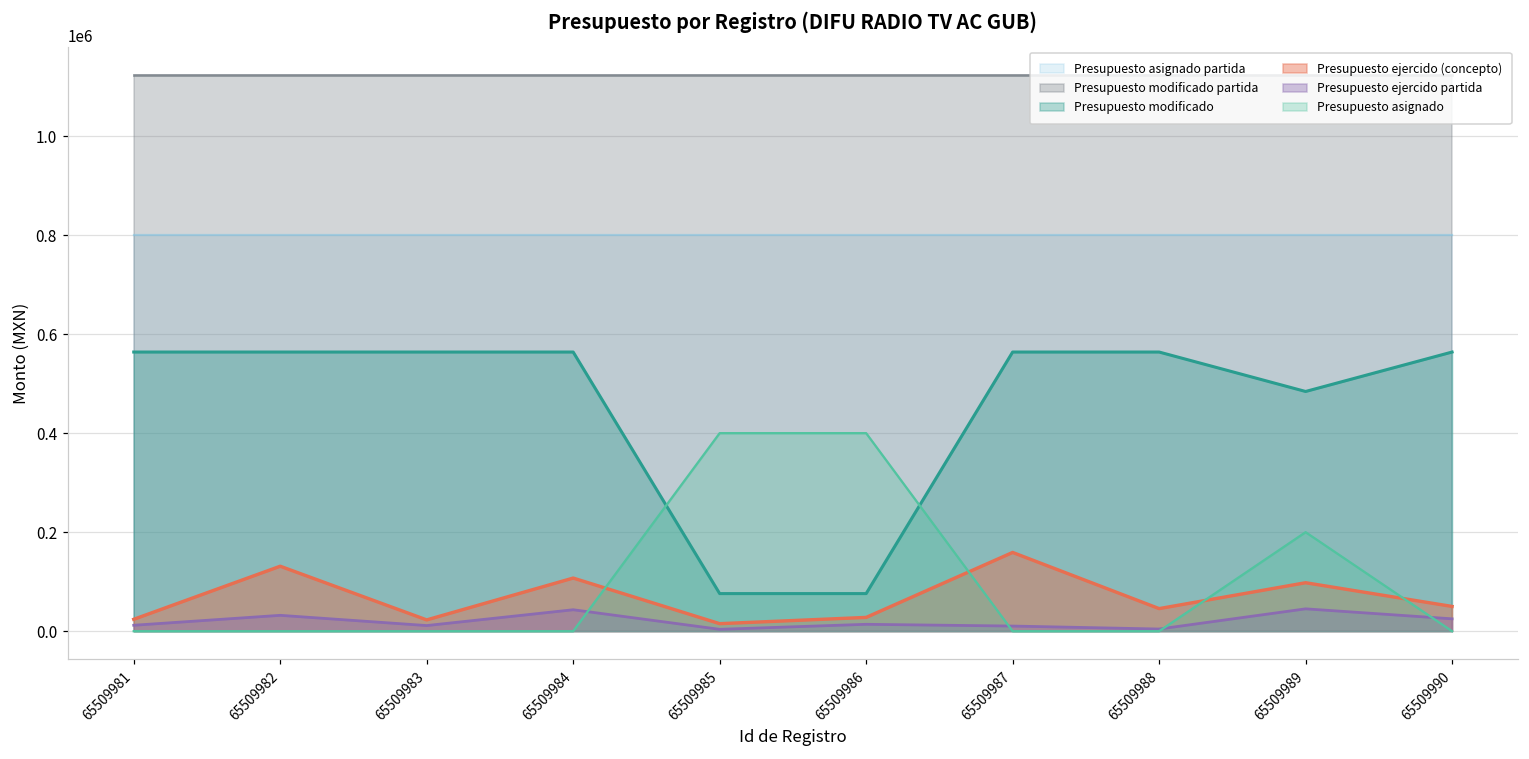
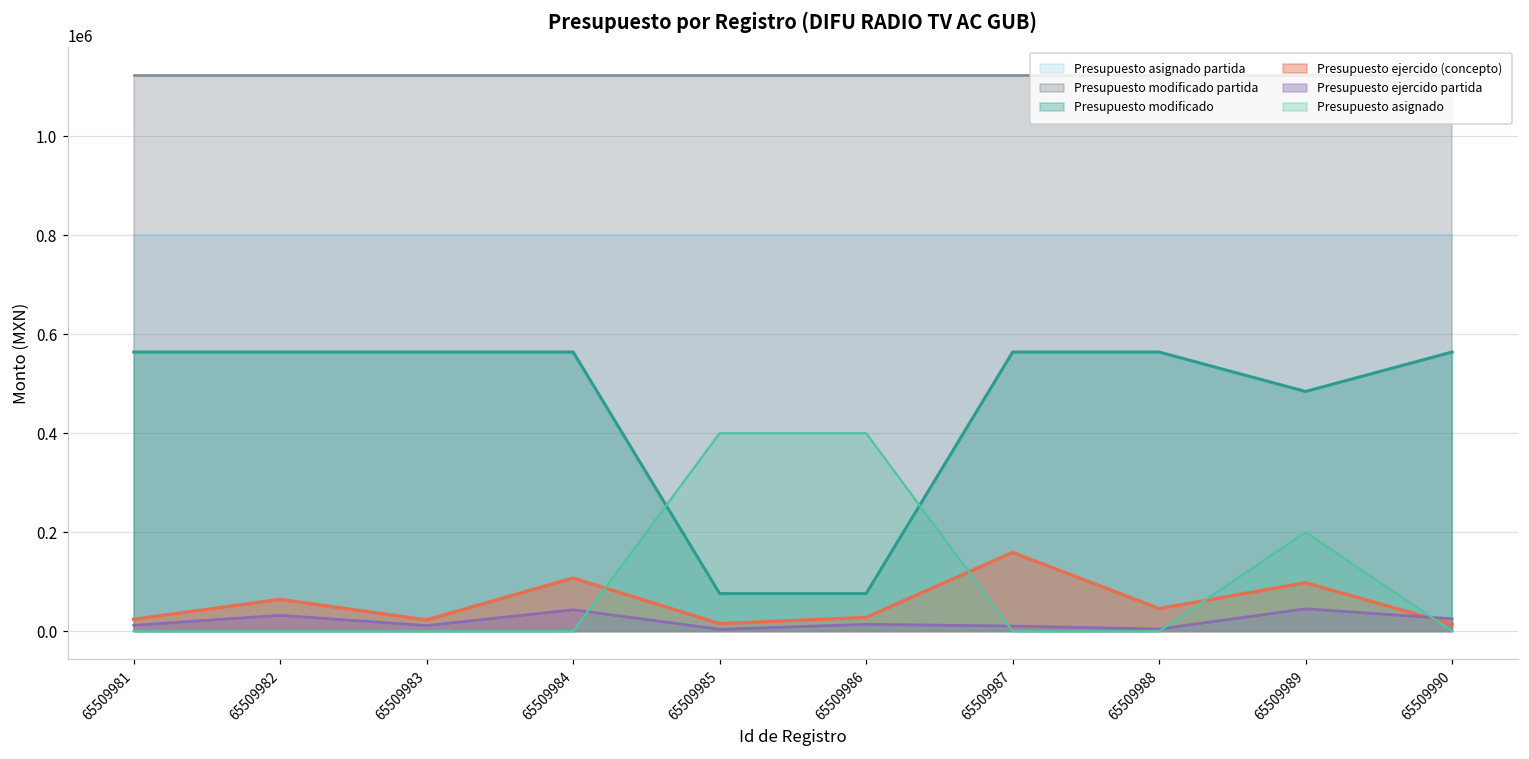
Presupuesto ejercido (concepto), 65509982: 130000 -> 60000
Presupuesto ejercido (concepto), 65509990: 50000 -> 10000
